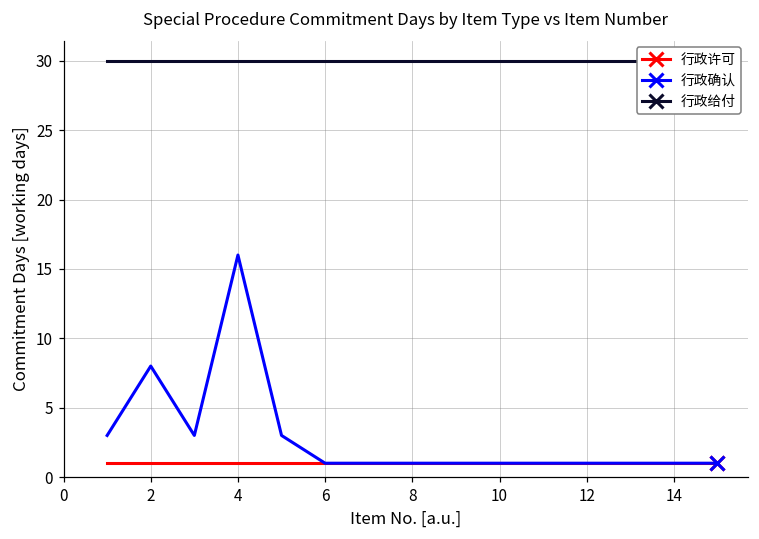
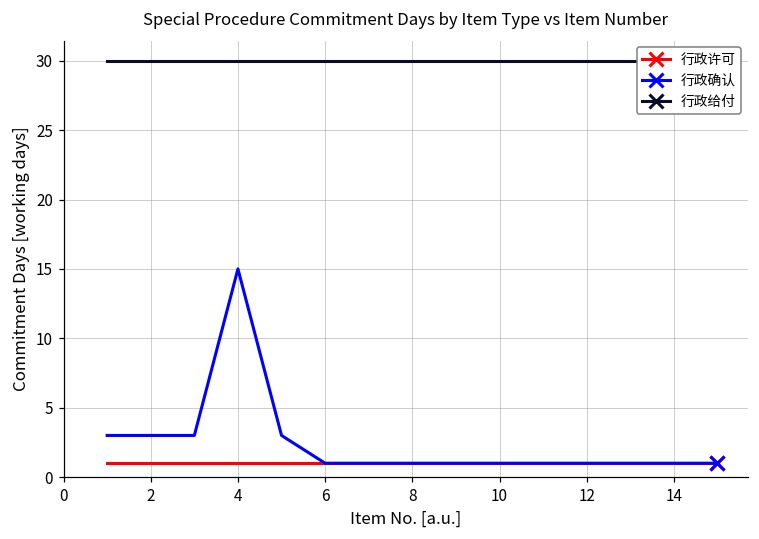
行政确认, 2: 8 -> 3
行政确认, 4: 16 -> 15
